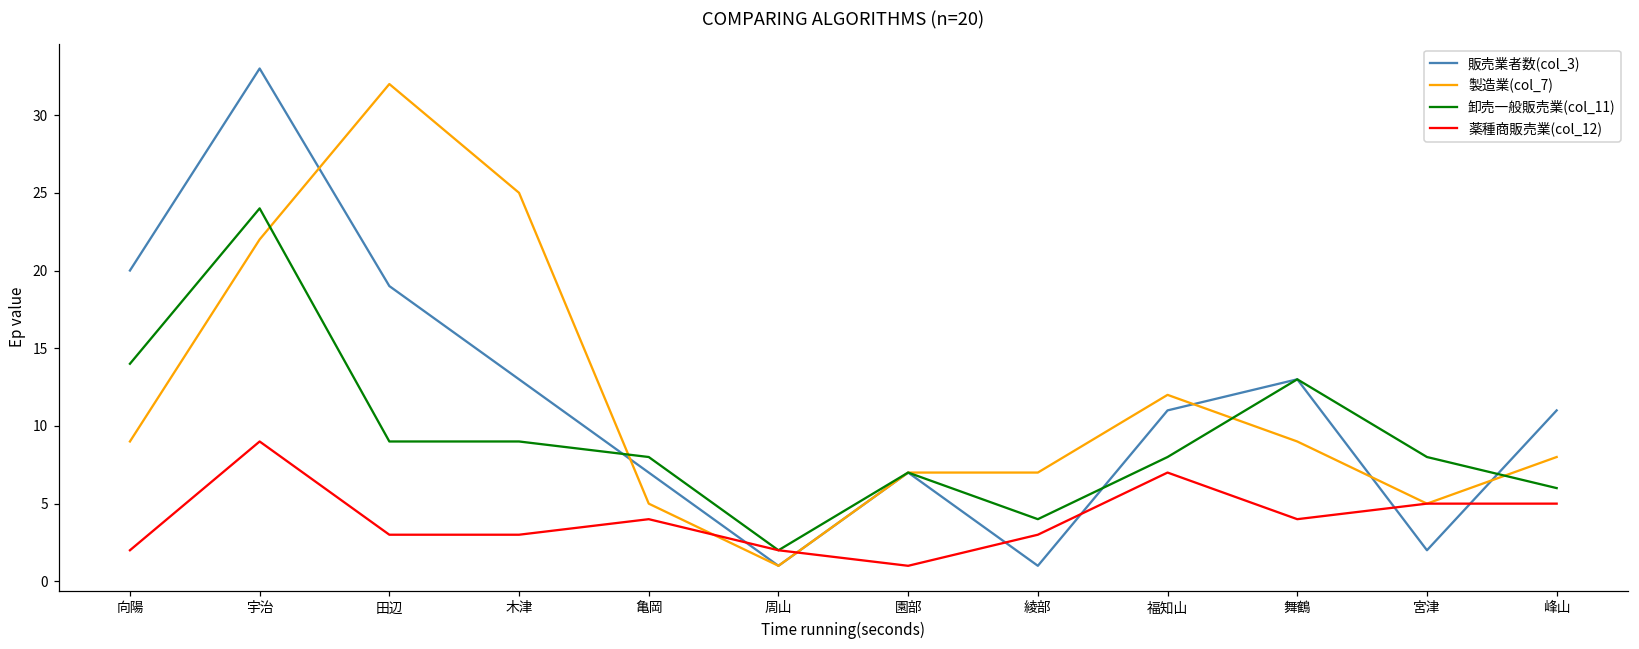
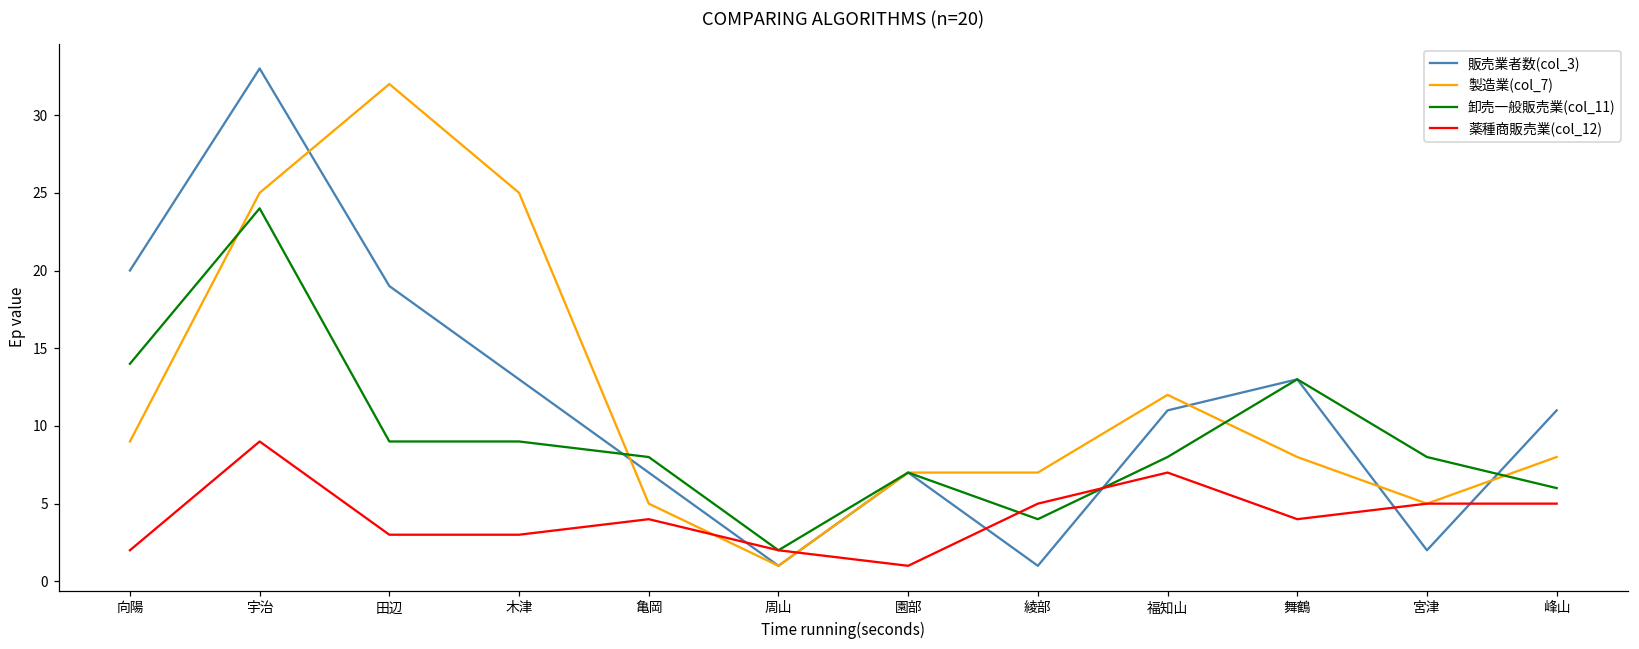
製造業(col_7), 宇治: 22 -> 25
薬種商販売業(col_12), 綾部: 3 -> 5
製造業(col_7), 舞鶴: 9 -> 8
